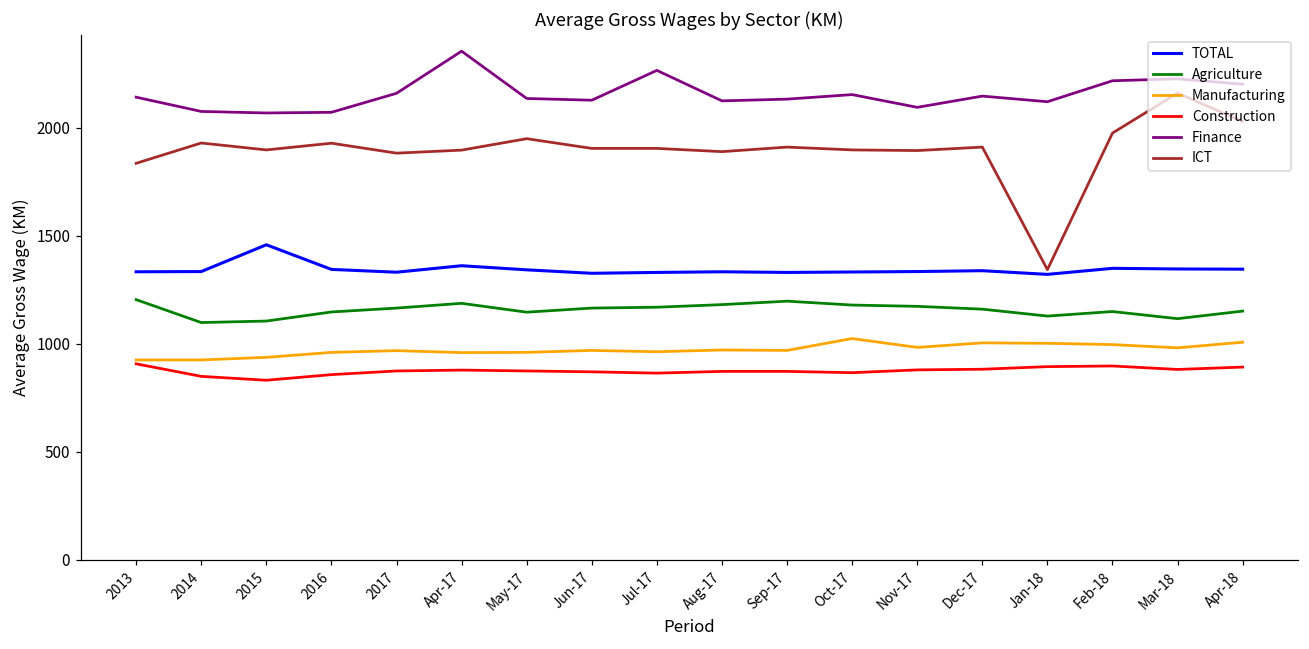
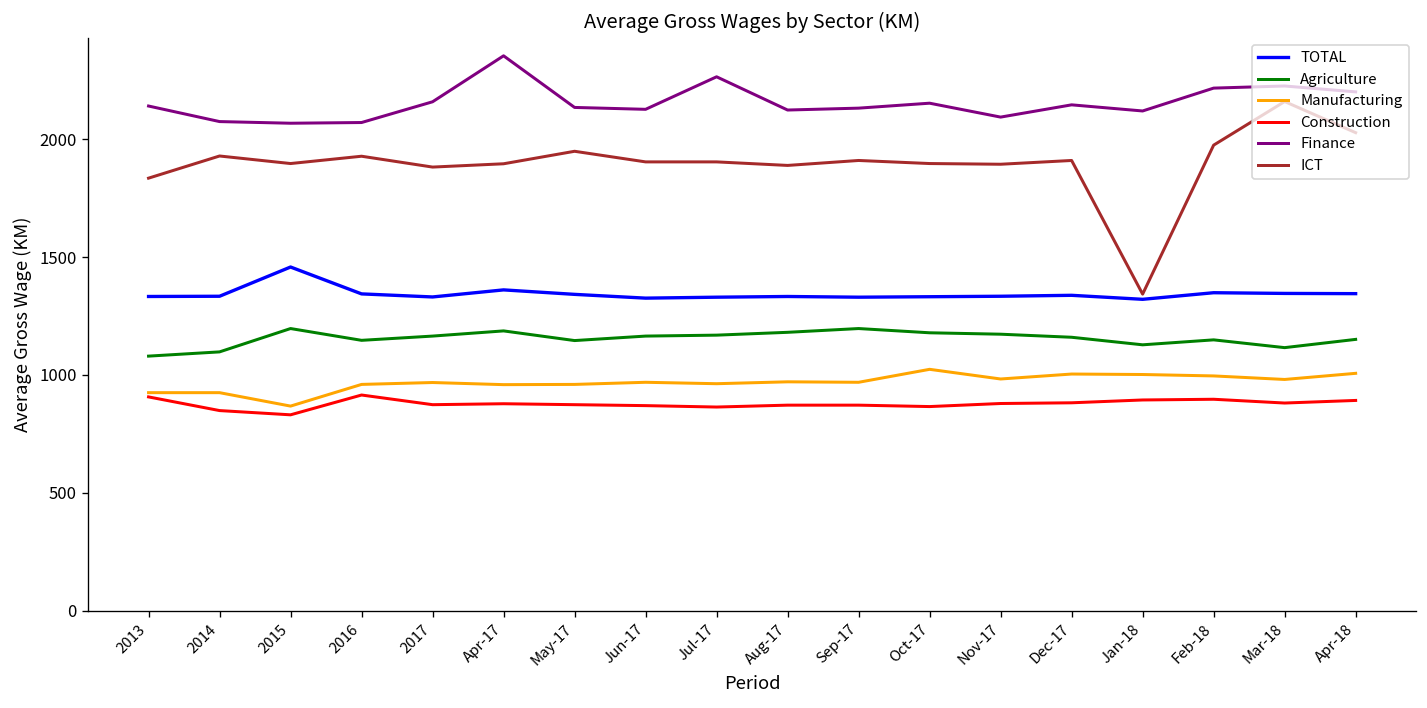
Agriculture, 2013: 1200 -> 1080
Agriculture, 2015: 1110 -> 1200
Manufacturing, 2015: 940 -> 870
Construction, 2016: 860 -> 920
